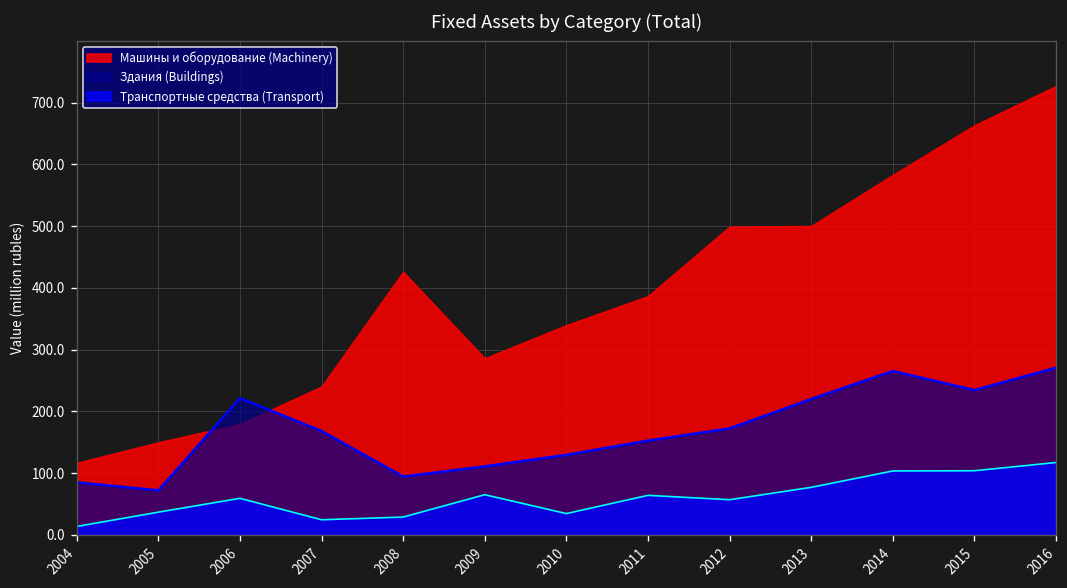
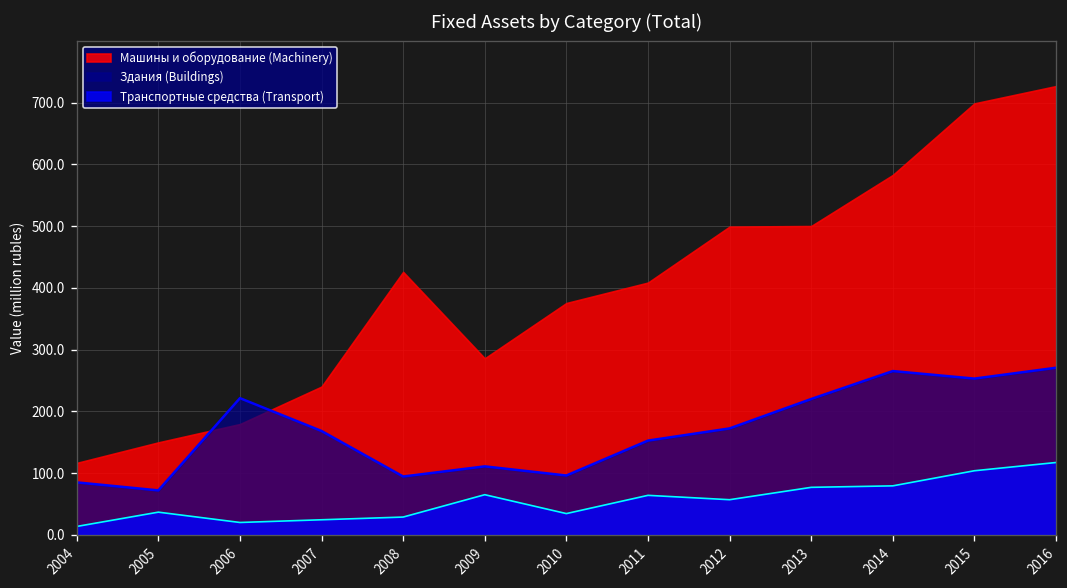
Транспортные средства (Transport), 2006: 60 -> 20
Машины и оборудование (Machinery), 2010: 340 -> 380
Здания (Buildings), 2010: 130 -> 100
Машины и оборудование (Machinery), 2011: 390 -> 410
Транспортные средства (Transport), 2014: 100 -> 80
Машины и оборудование (Machinery), 2015: 660 -> 700
Здания (Buildings), 2015: 230 -> 250
